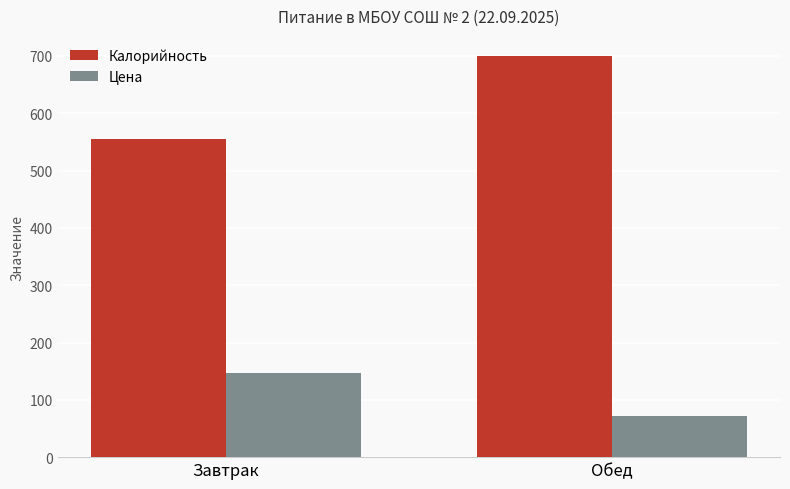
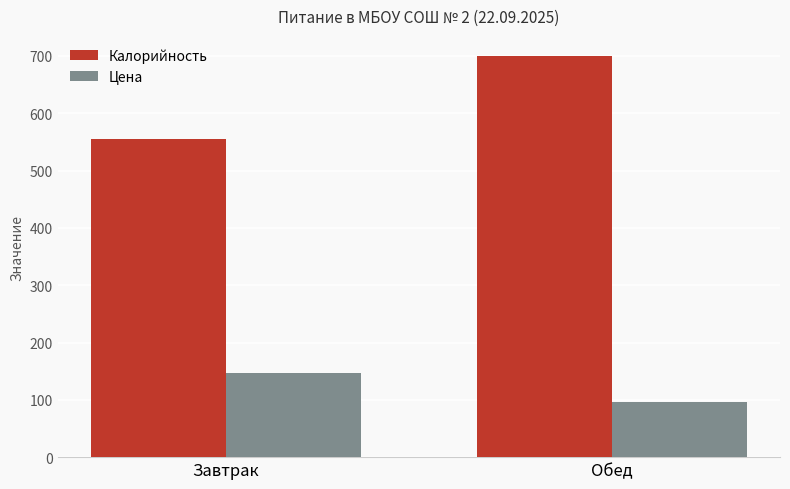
Цена, Обед: 70 -> 100
